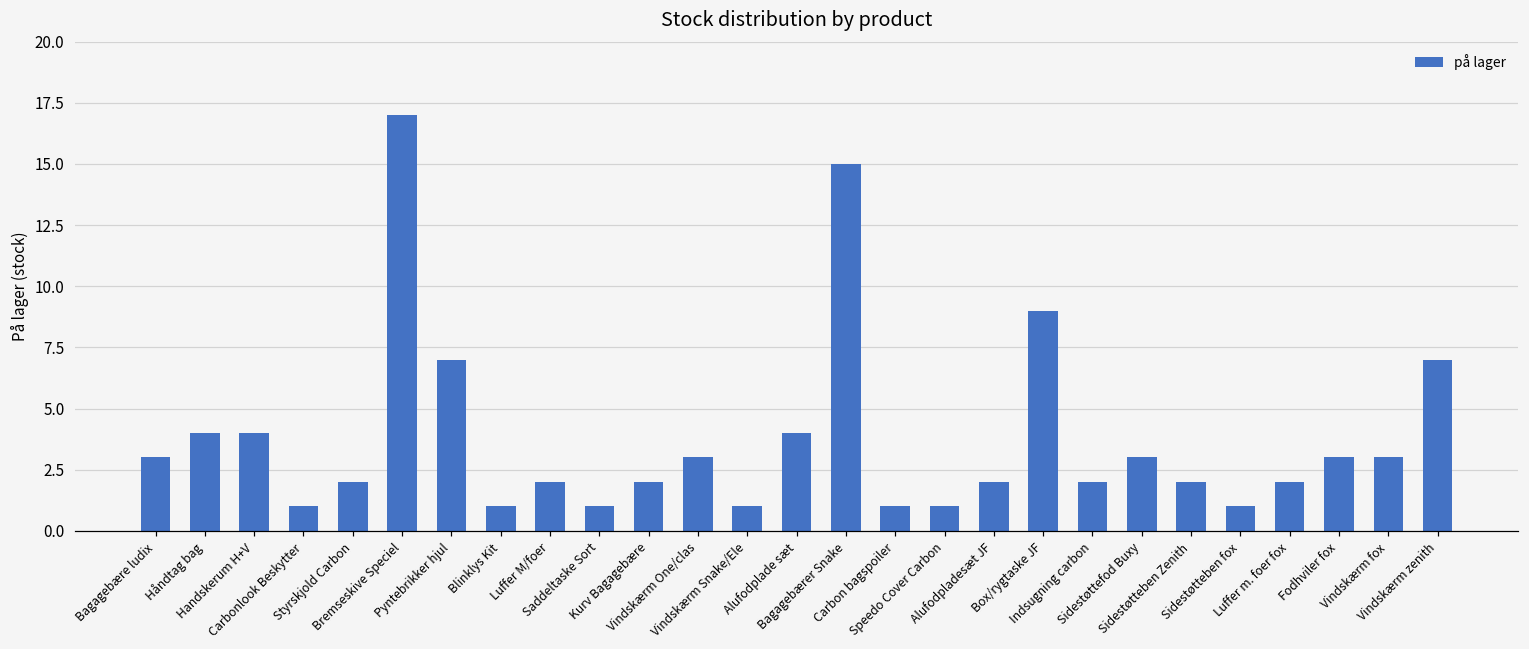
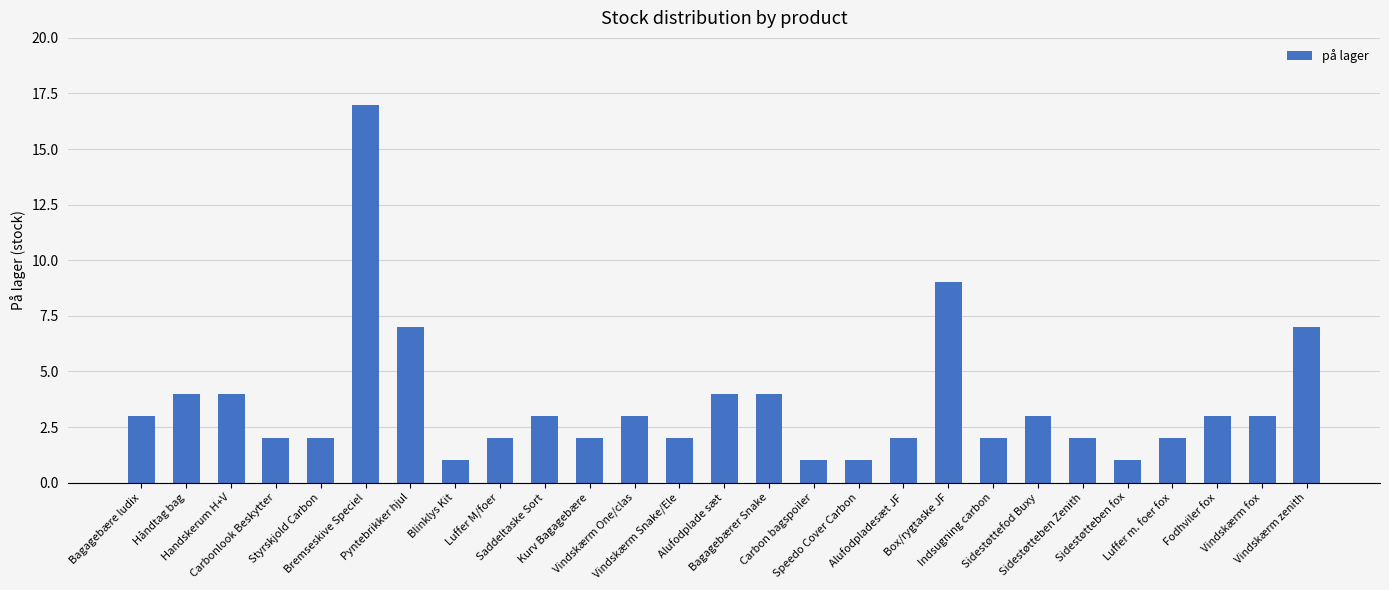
Carbonlook Beskytter: 1 -> 2
Saddeltaske Sort: 1 -> 3
Vindskærm Snake/Ele: 1 -> 2
Bagagebærer Snake: 15 -> 4
